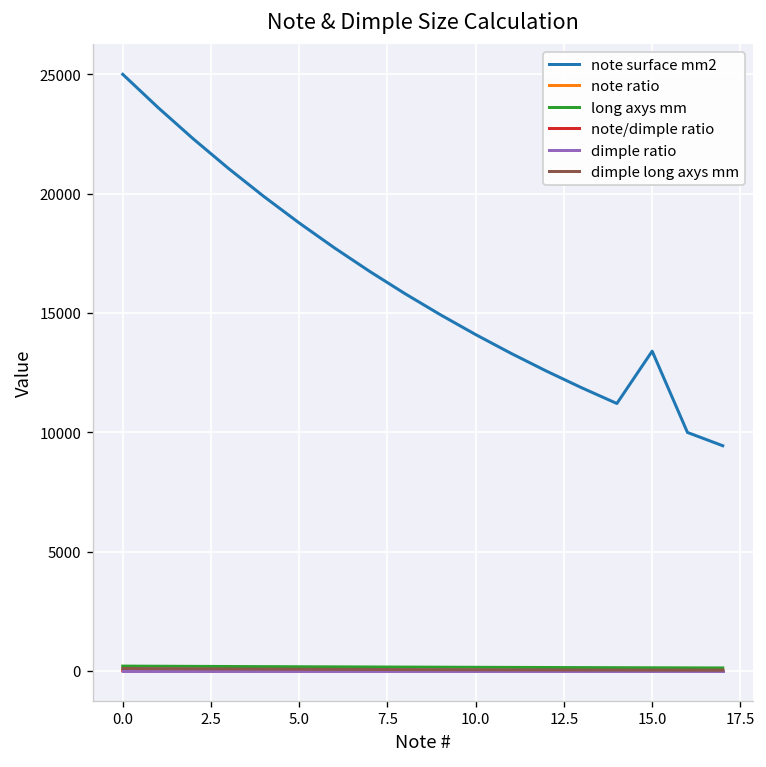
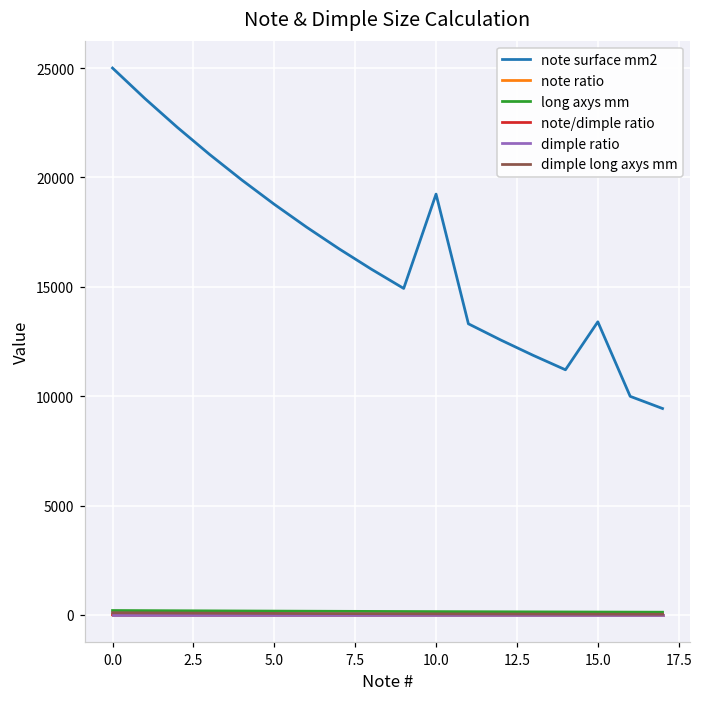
note surface mm2, 10.0: 14100 -> 19200
